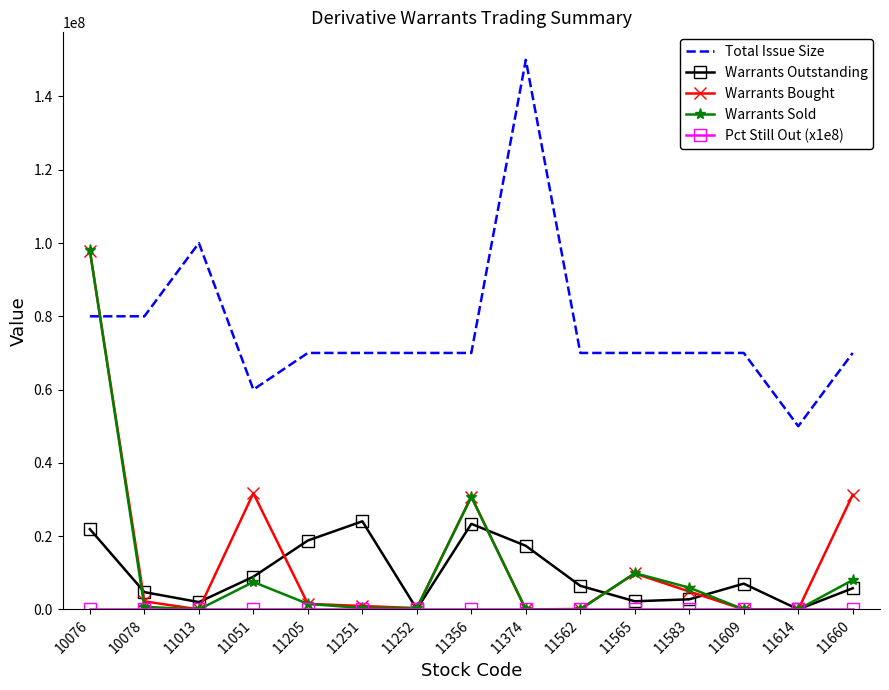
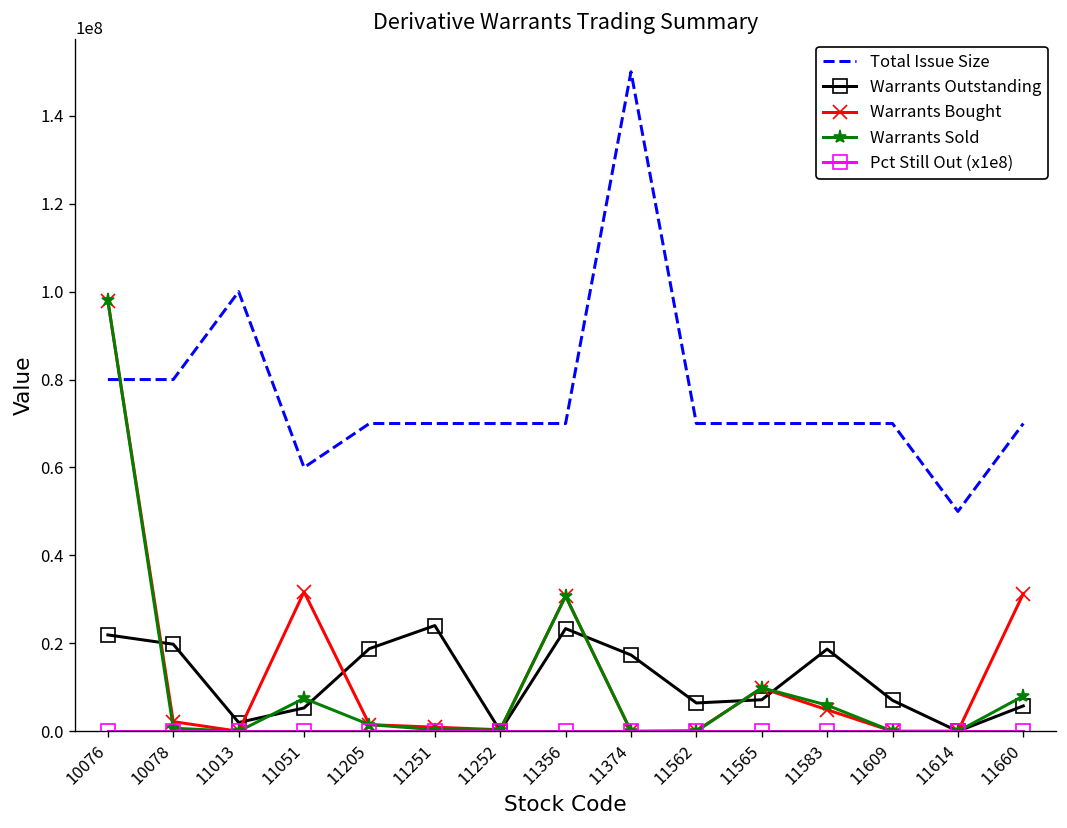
Warrants Outstanding, 10078: 5000000 -> 20000000
Warrants Outstanding, 11051: 9000000 -> 5000000
Warrants Outstanding, 11565: 2000000 -> 7000000
Warrants Outstanding, 11583: 3000000 -> 19000000
